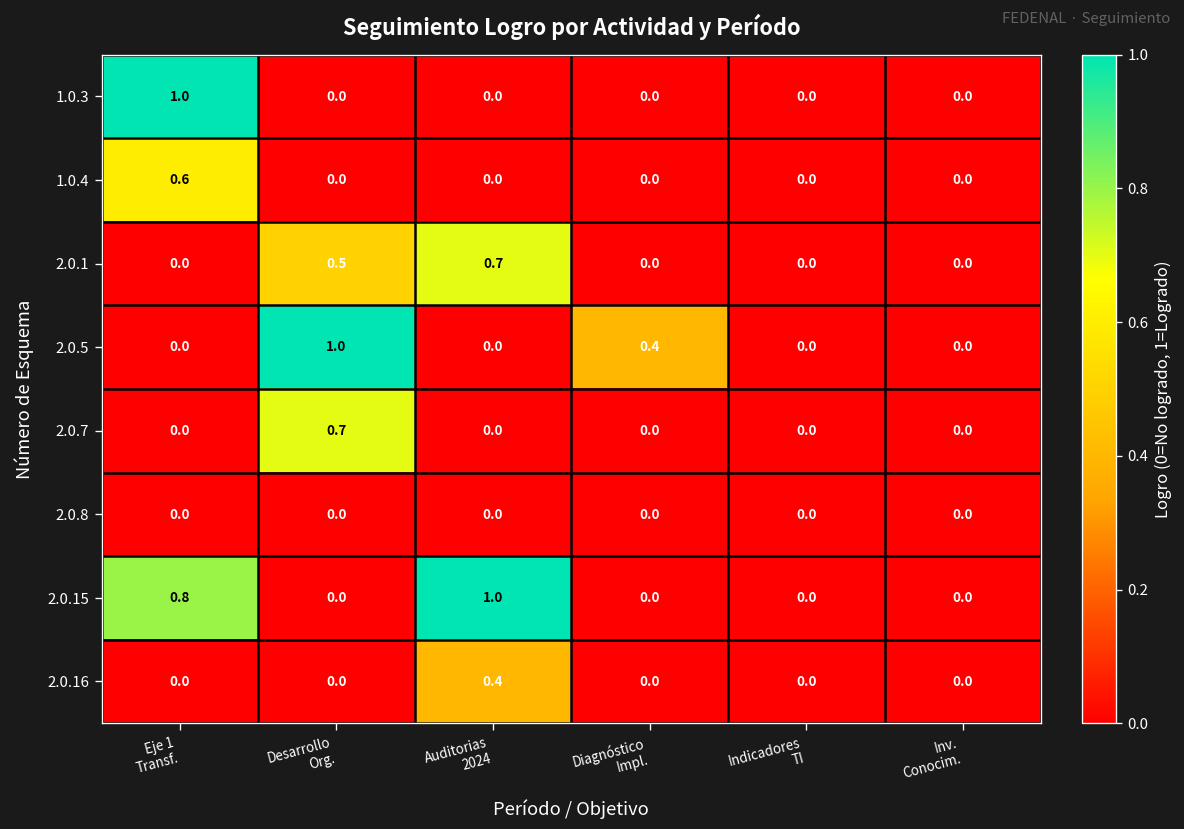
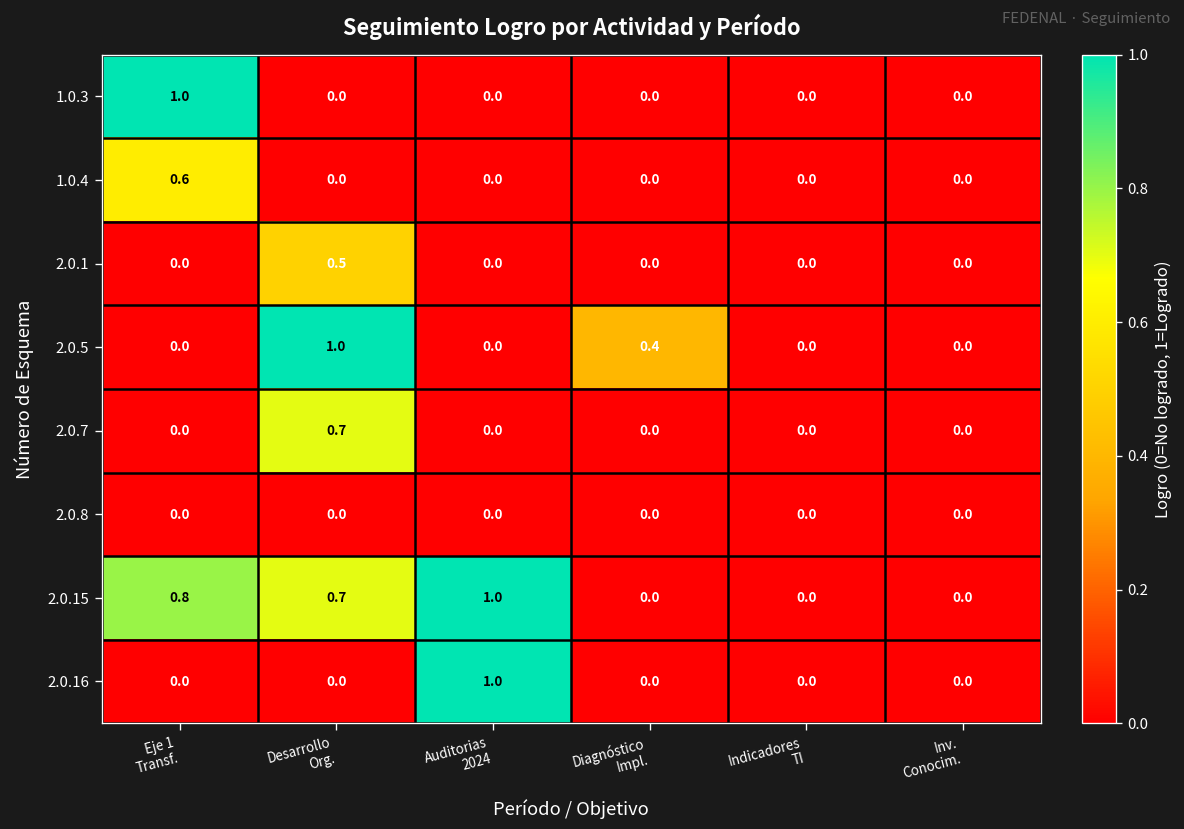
2.0.1, Auditorias 2024: 0.7 -> 0.0
2.0.15, Desarrollo Org.: 0.0 -> 0.7
2.0.16, Auditorias 2024: 0.4 -> 1.0
